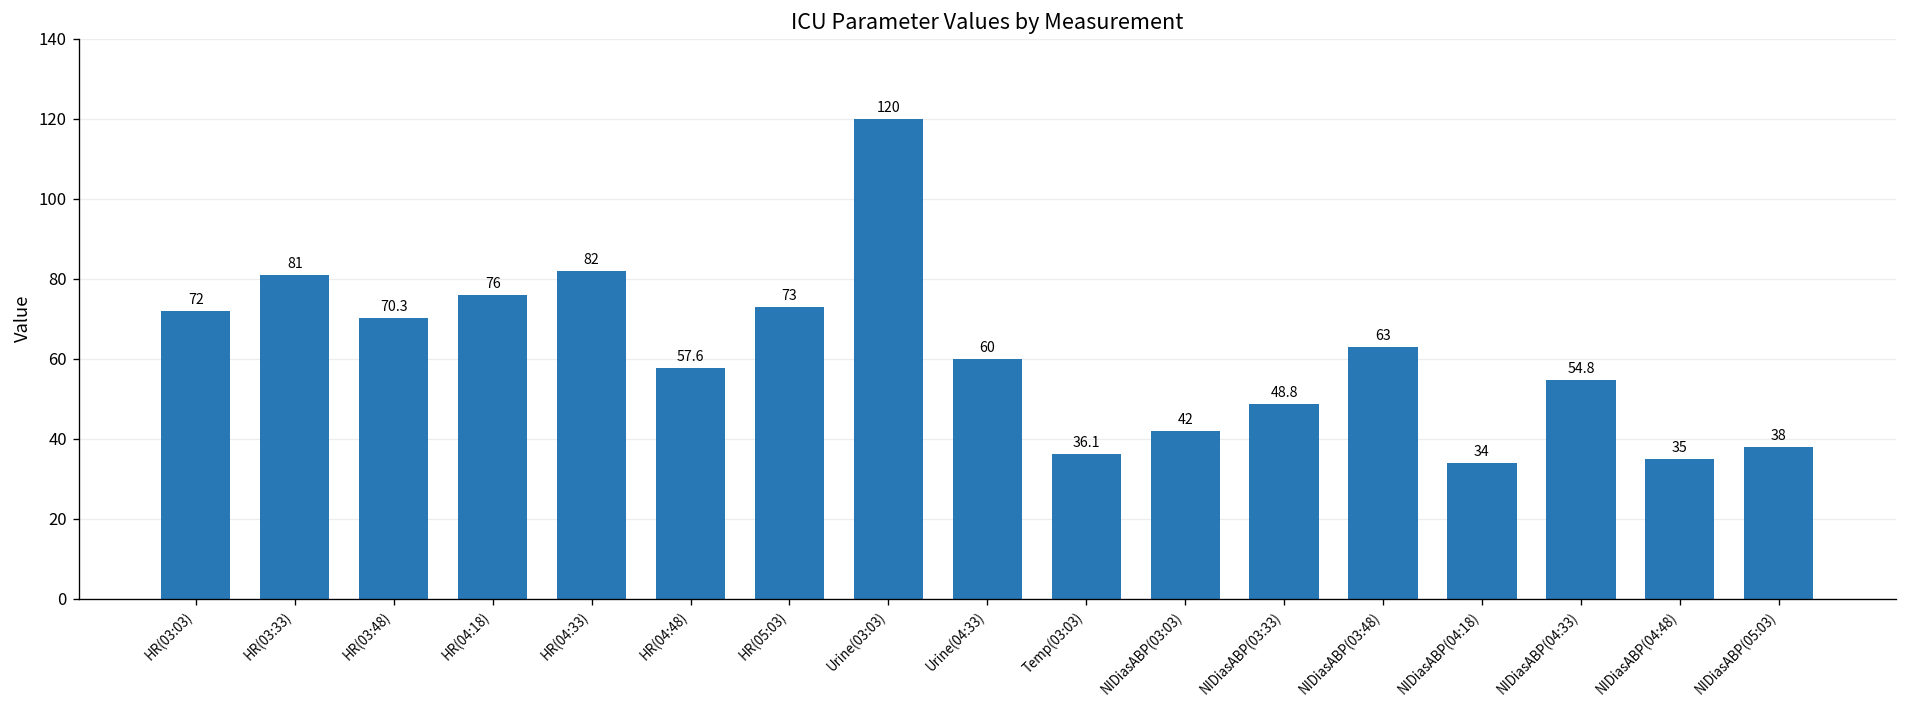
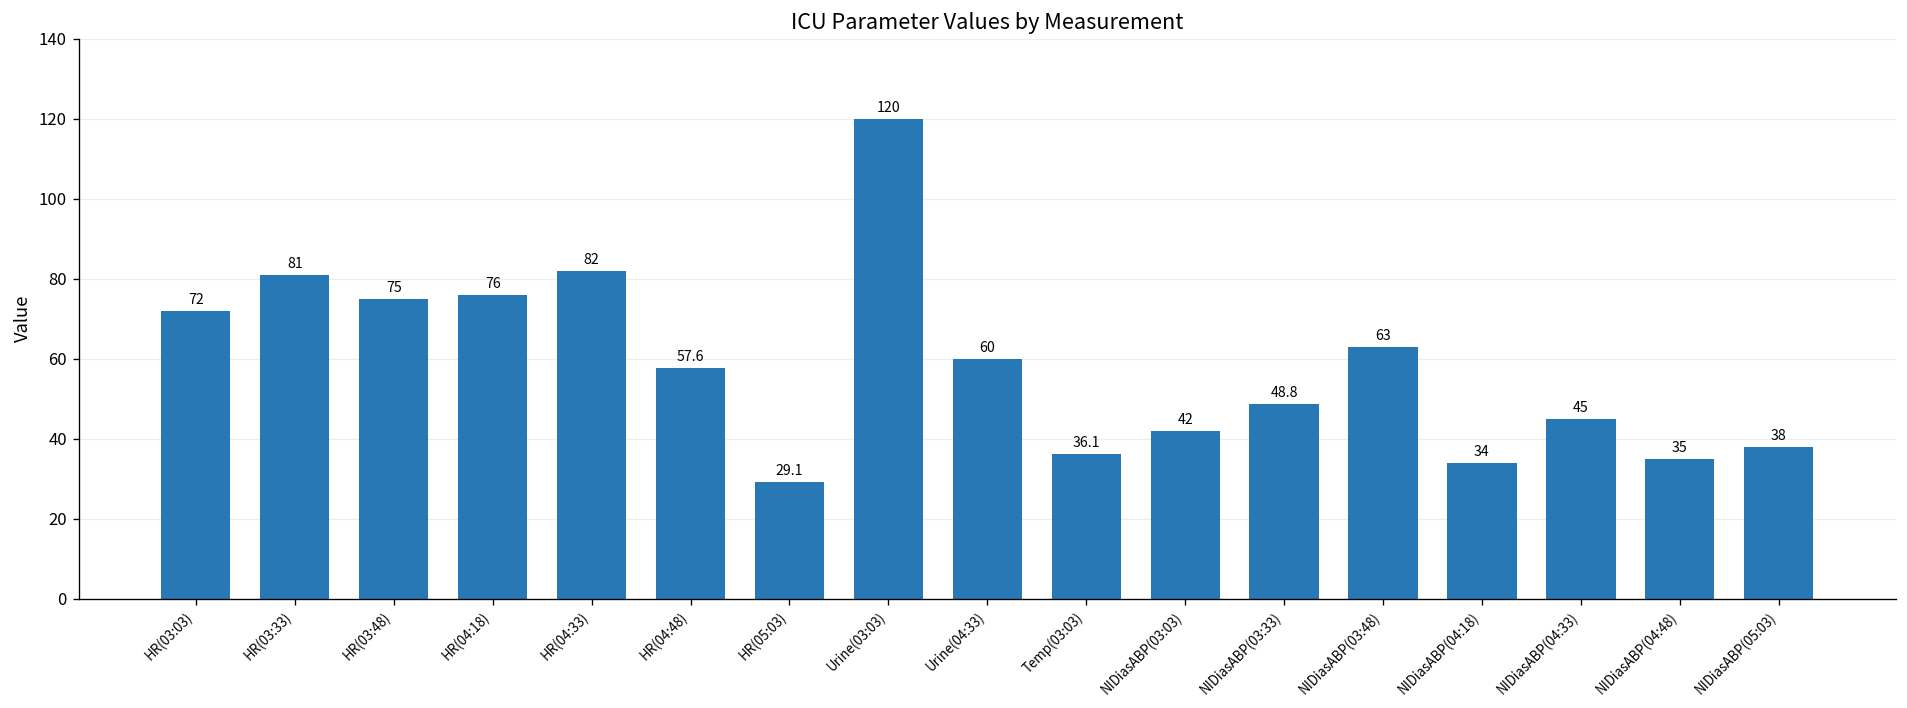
HR(03:48): 70.3 -> 75
HR(05:03): 73 -> 29.1
NIDiasABP(04:33): 54.8 -> 45
